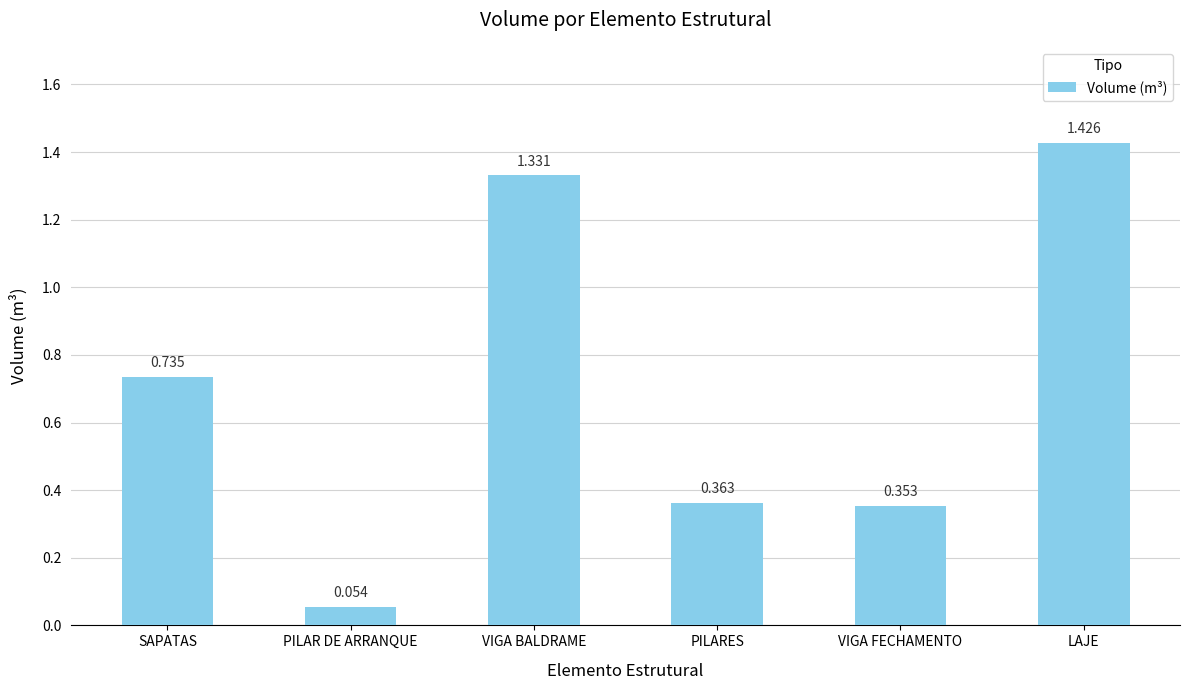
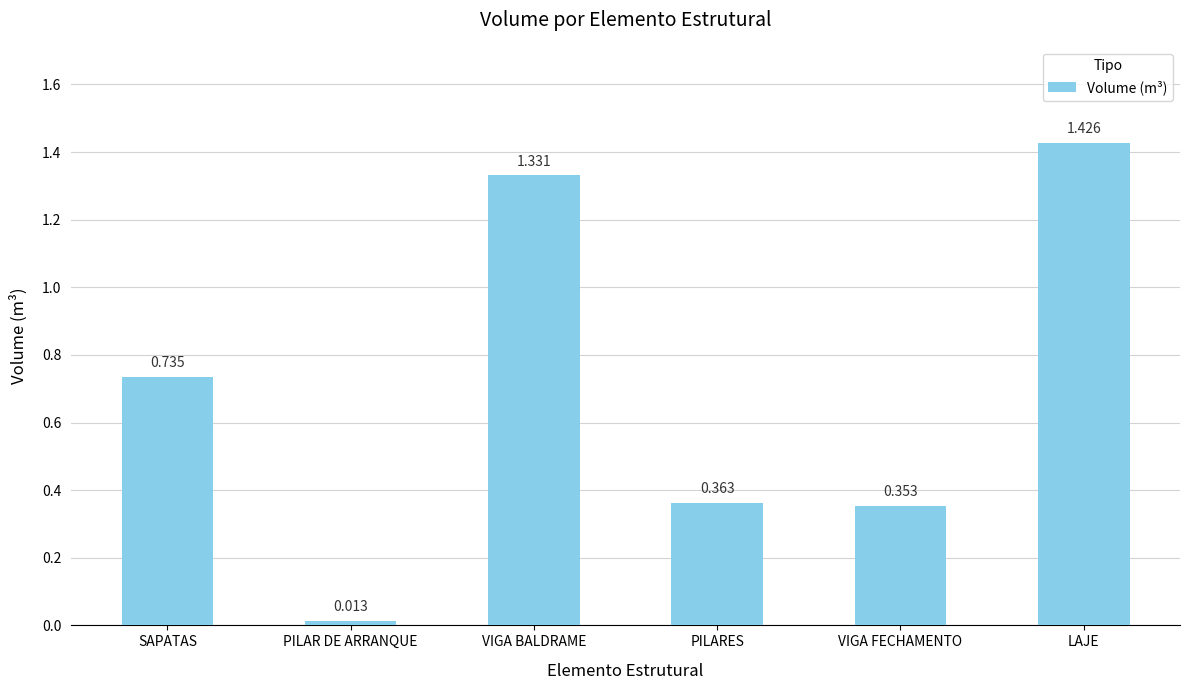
PILAR DE ARRANQUE: 0.054 -> 0.013
